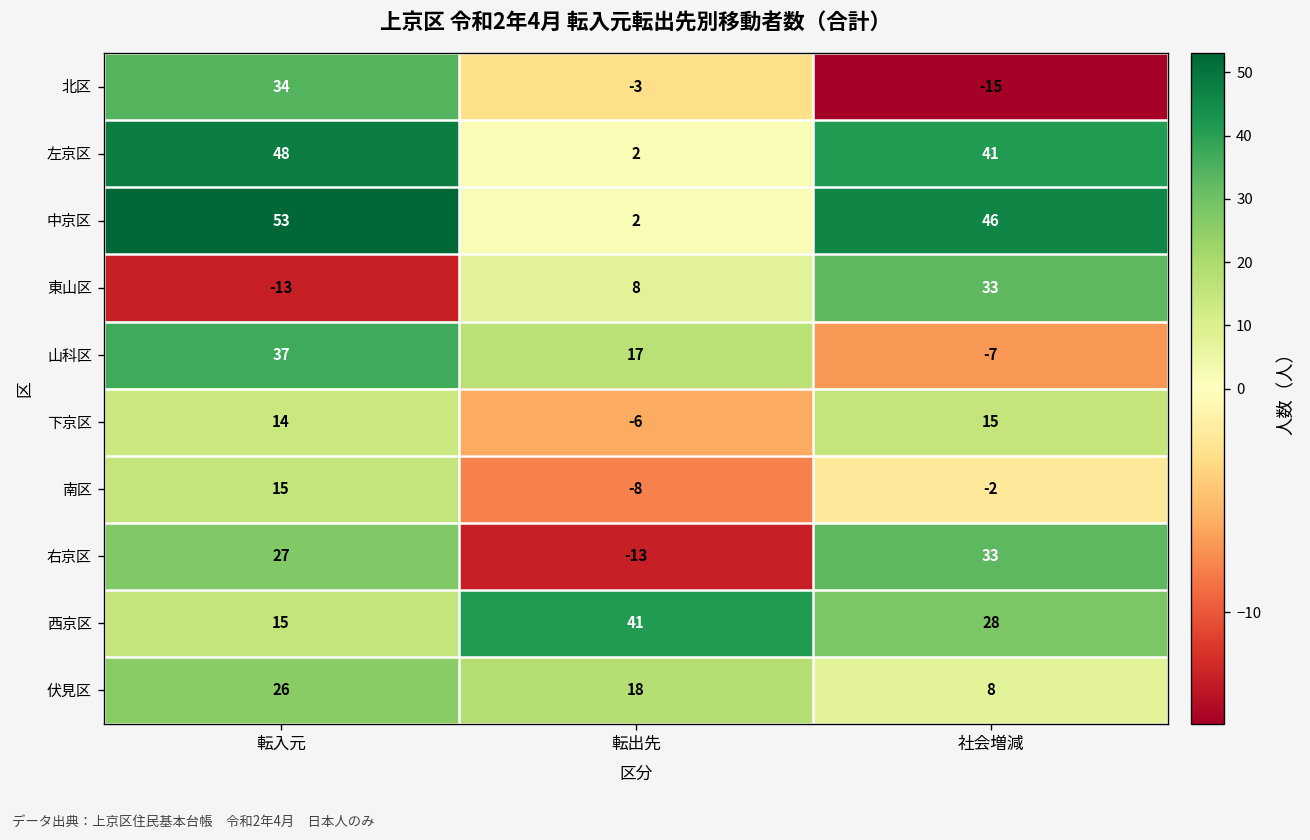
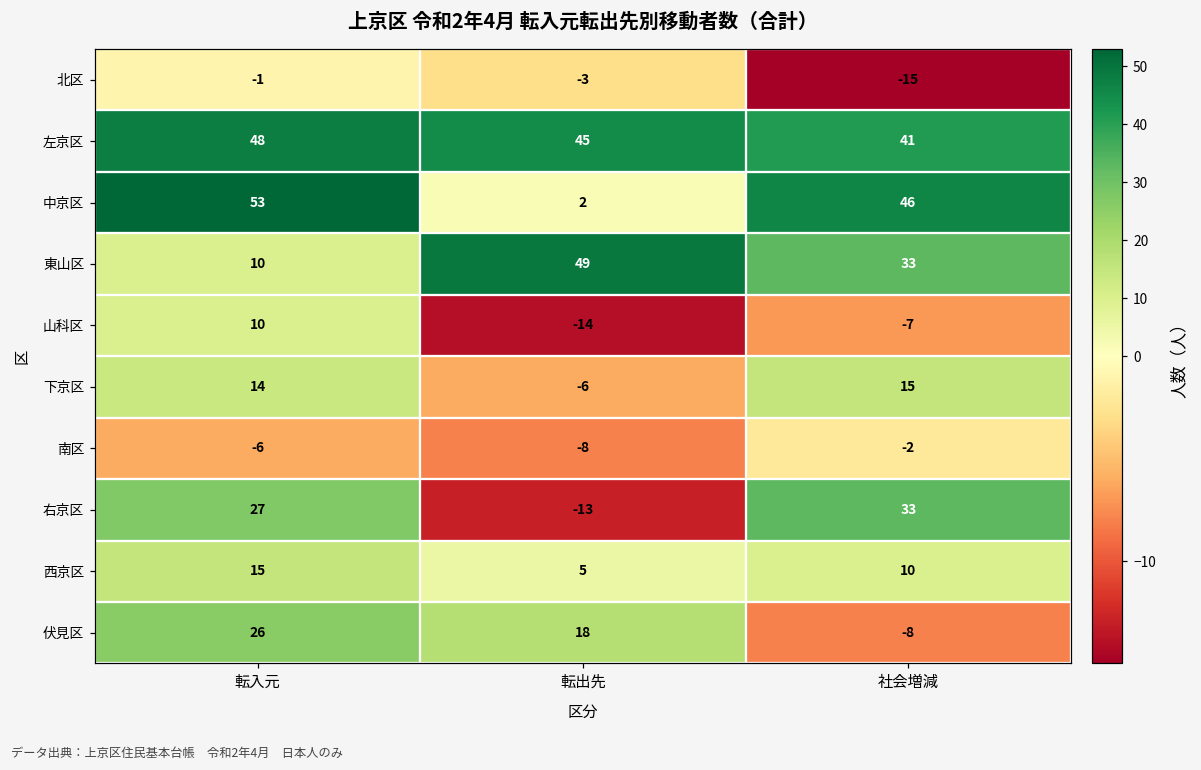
北区, 転入元: 34 -> -1
左京区, 転出先: 2 -> 45
東山区, 転入元: -13 -> 10
東山区, 転出先: 8 -> 49
山科区, 転入元: 37 -> 10
山科区, 転出先: 17 -> -14
南区, 転入元: 15 -> -6
西京区, 転出先: 41 -> 5
西京区, 社会増減: 28 -> 10
伏見区, 社会増減: 8 -> -8
